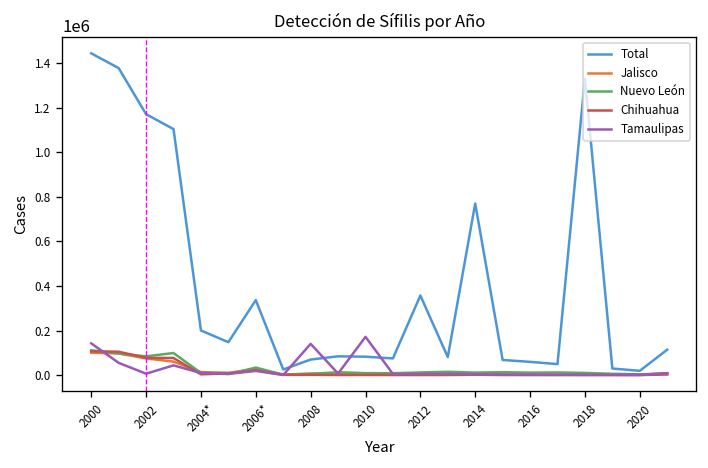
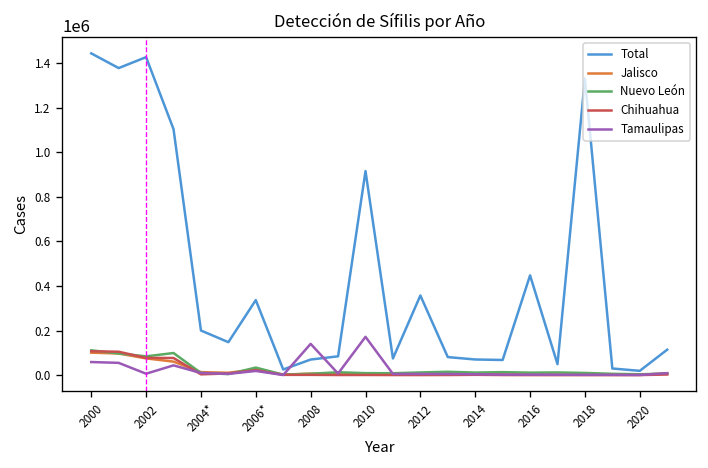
Tamaulipas, 2000: 140000 -> 60000
Total, 2002: 1170000 -> 1430000
Total, 2010: 80000 -> 920000
Total, 2014: 770000 -> 70000
Total, 2016: 60000 -> 450000
